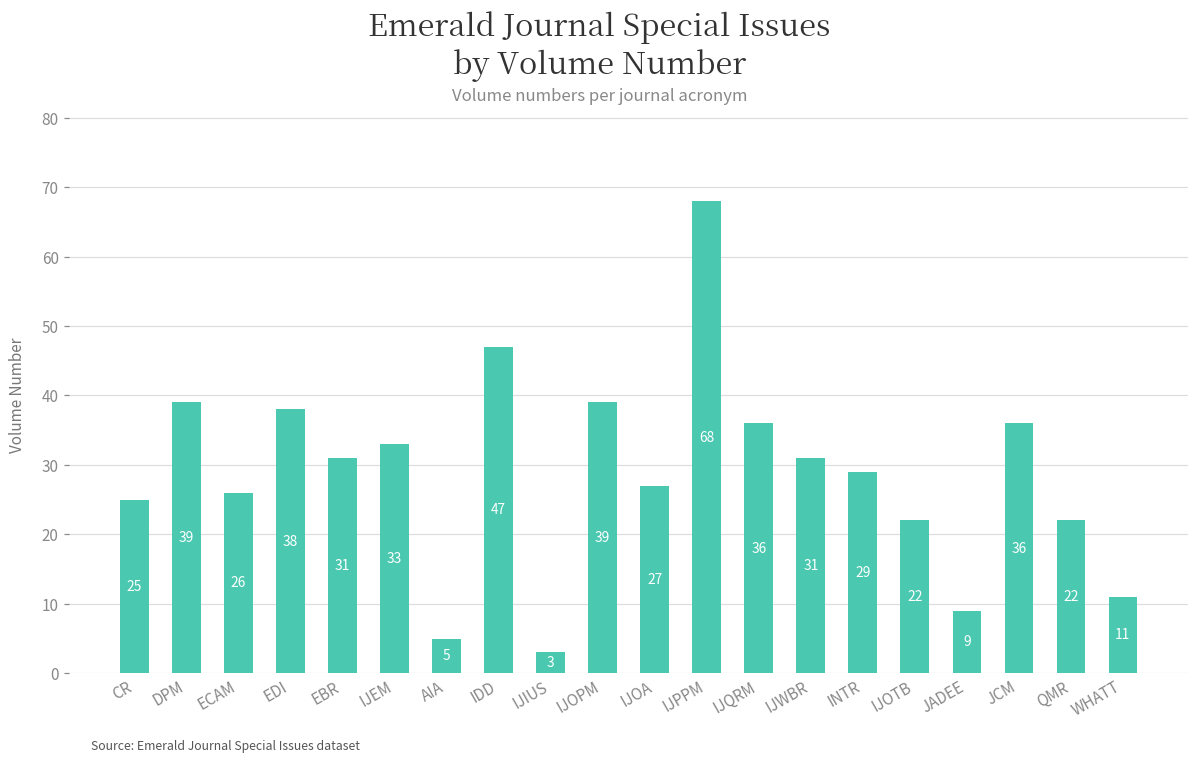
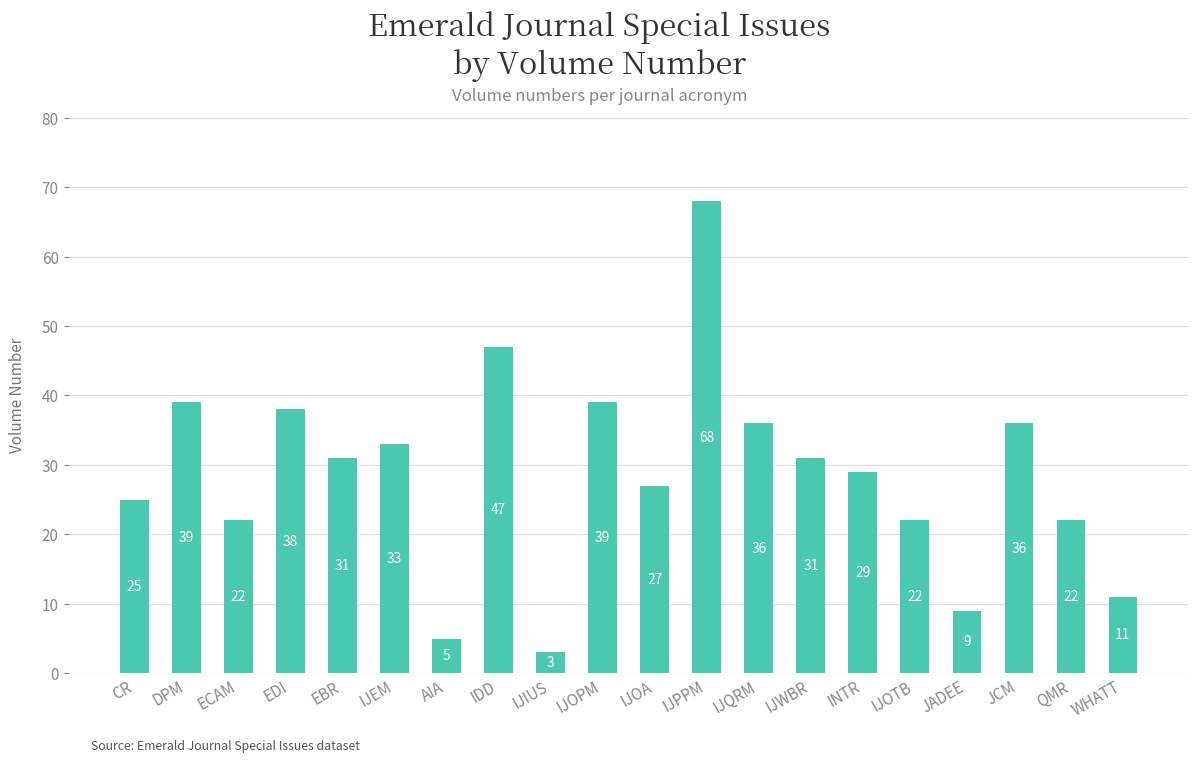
ECAM: 26 -> 22
